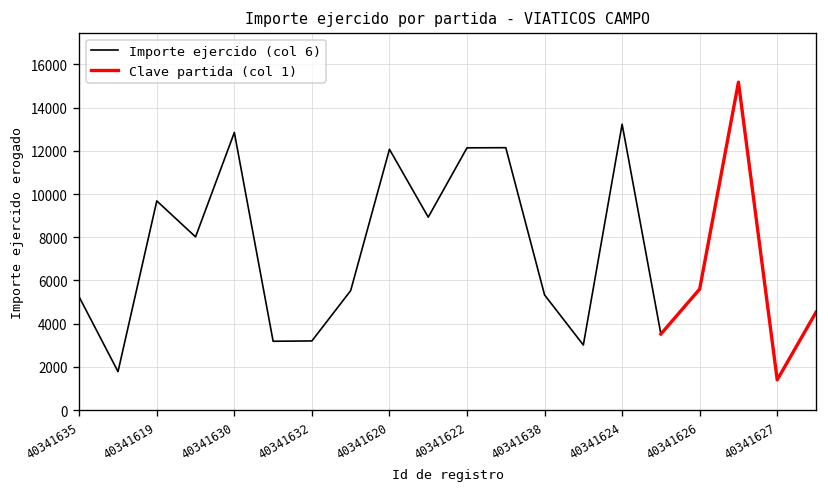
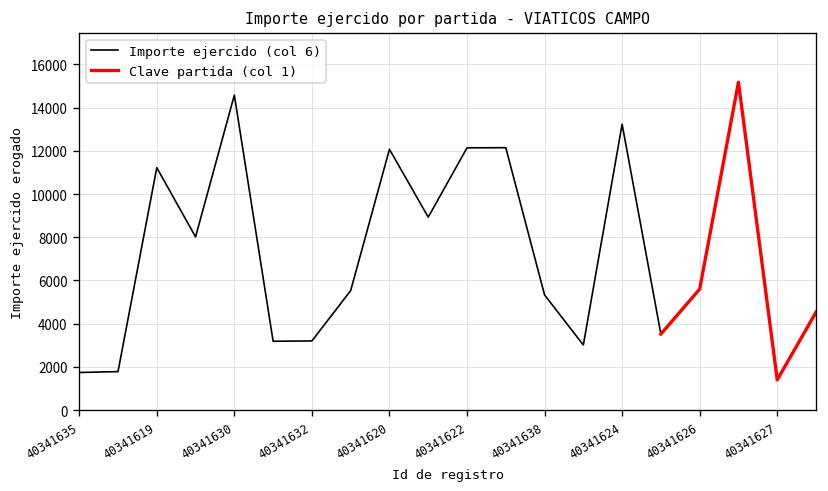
Importe ejercido (col 6), 40341635: 5200 -> 1700
Importe ejercido (col 6), 40341619: 9700 -> 11200
Importe ejercido (col 6), 40341630: 12900 -> 14600
